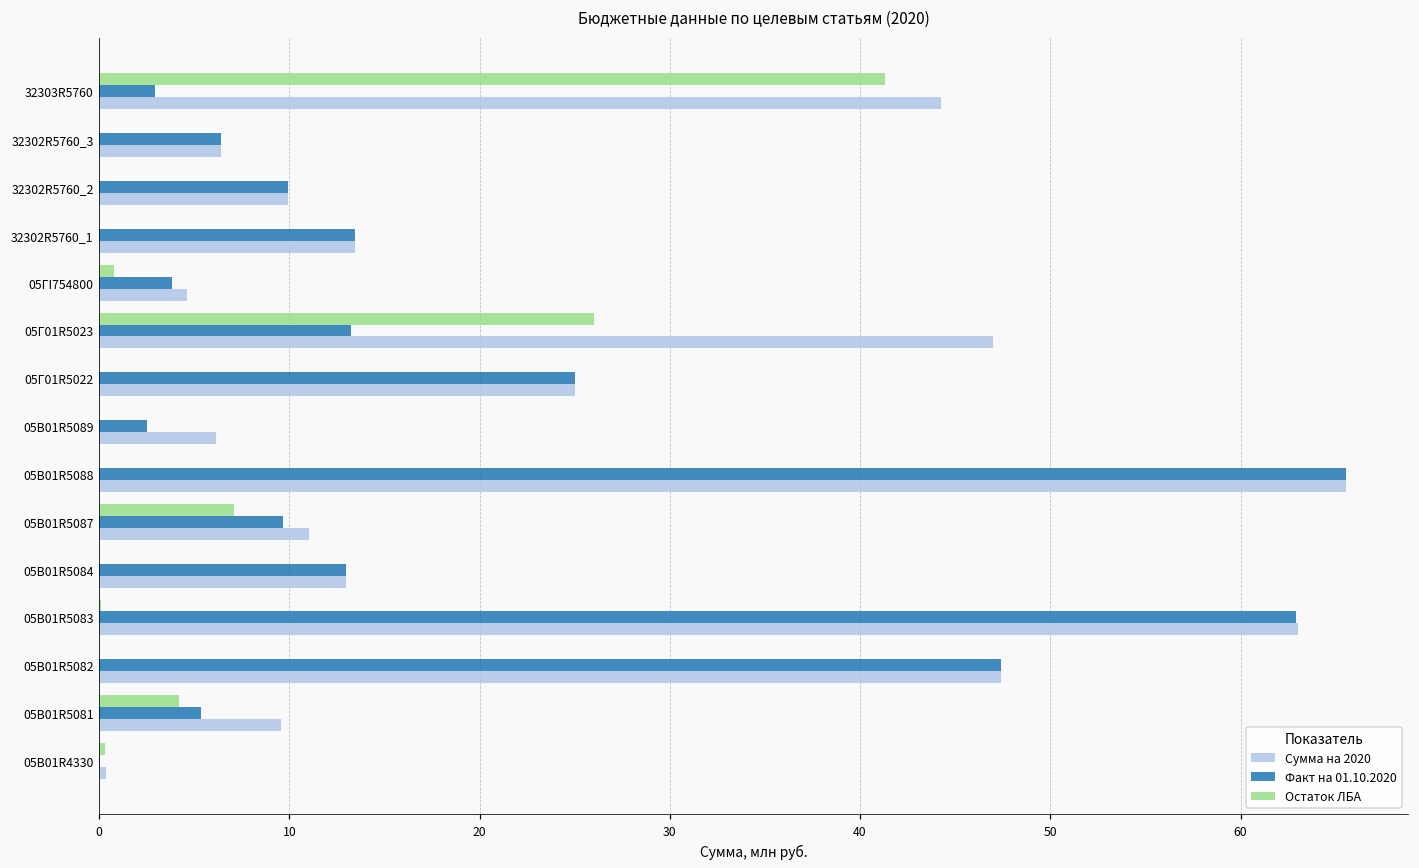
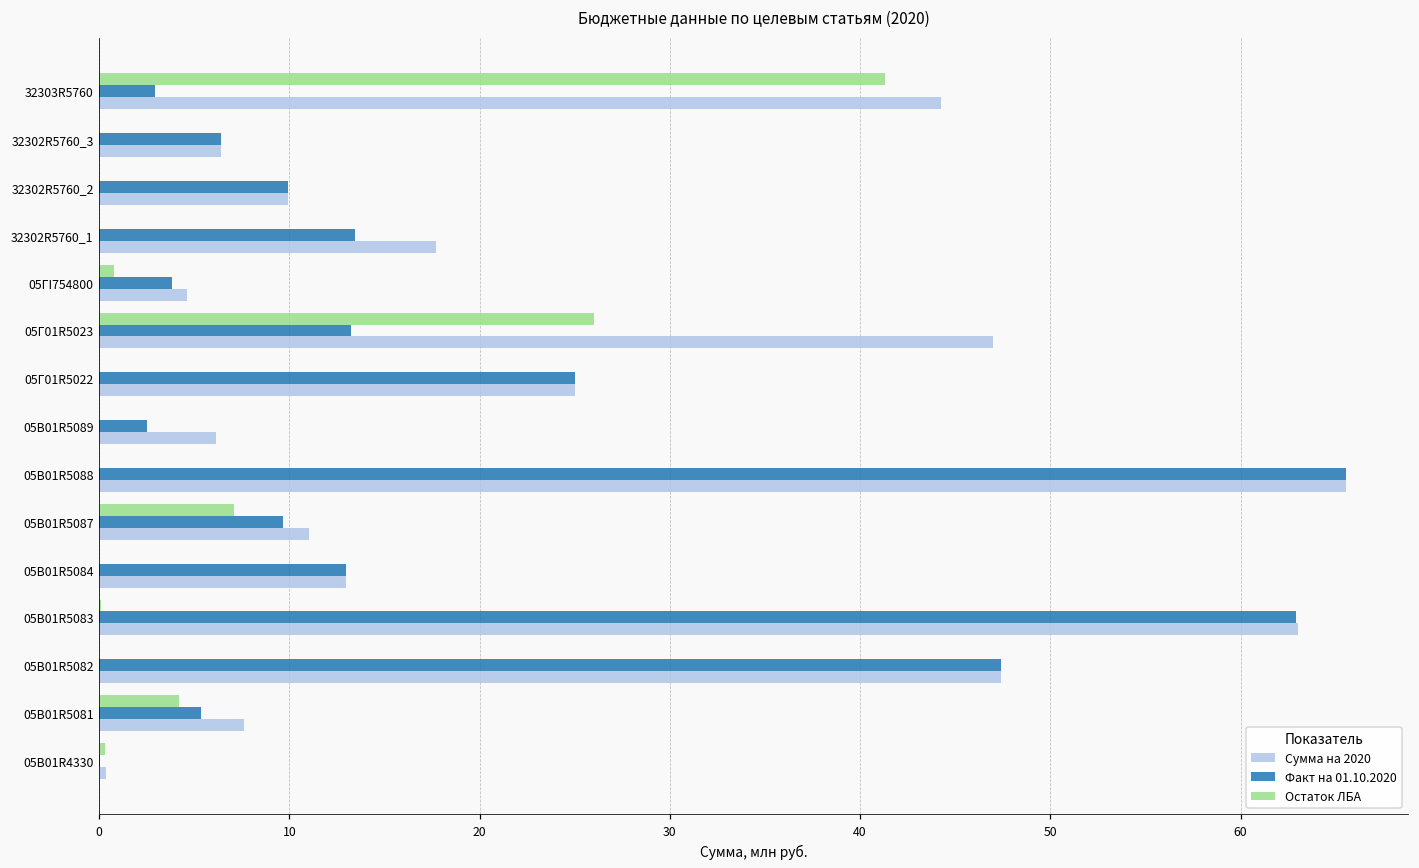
Сумма на 2020, 32302R5760_1: 13.5 -> 17.7
Сумма на 2020, 05В01R5081: 9.6 -> 7.6
